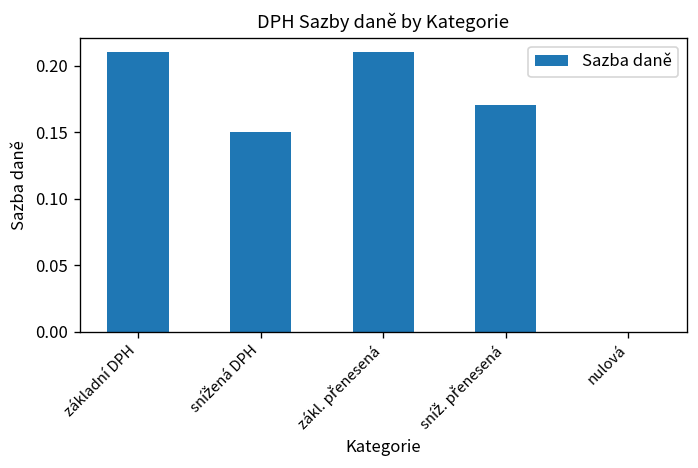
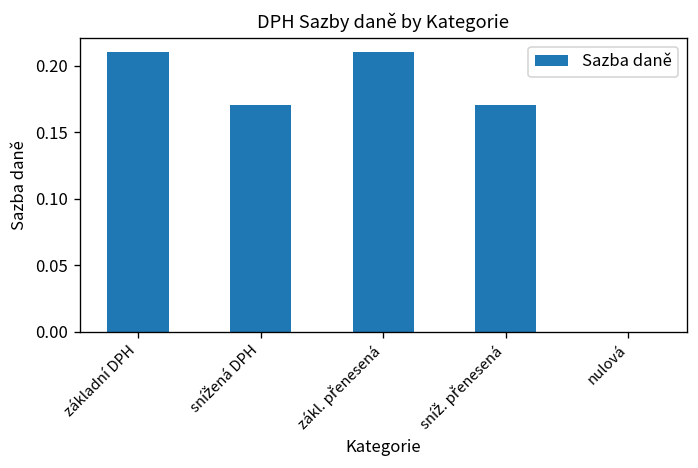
snížená DPH: 0.15 -> 0.17
